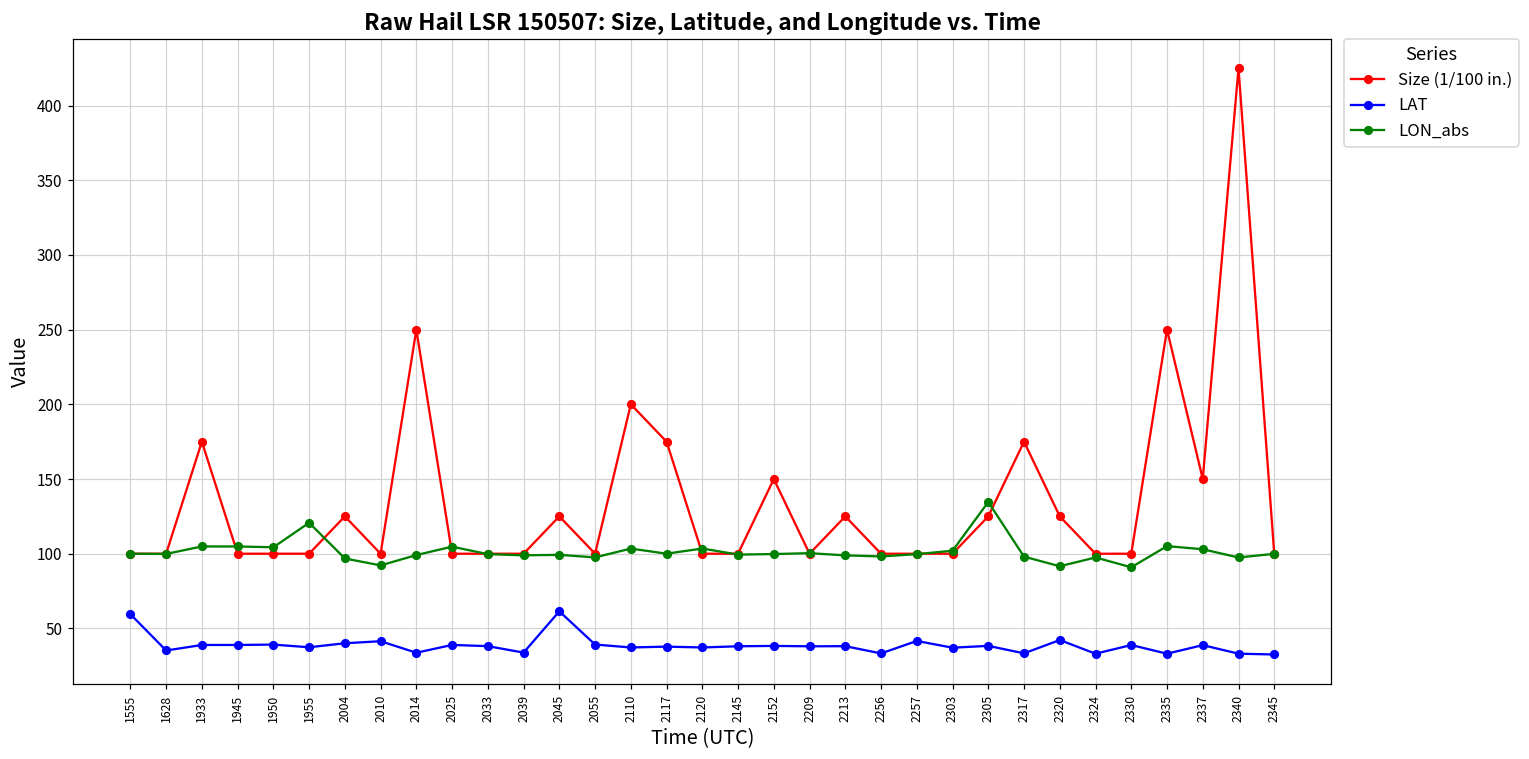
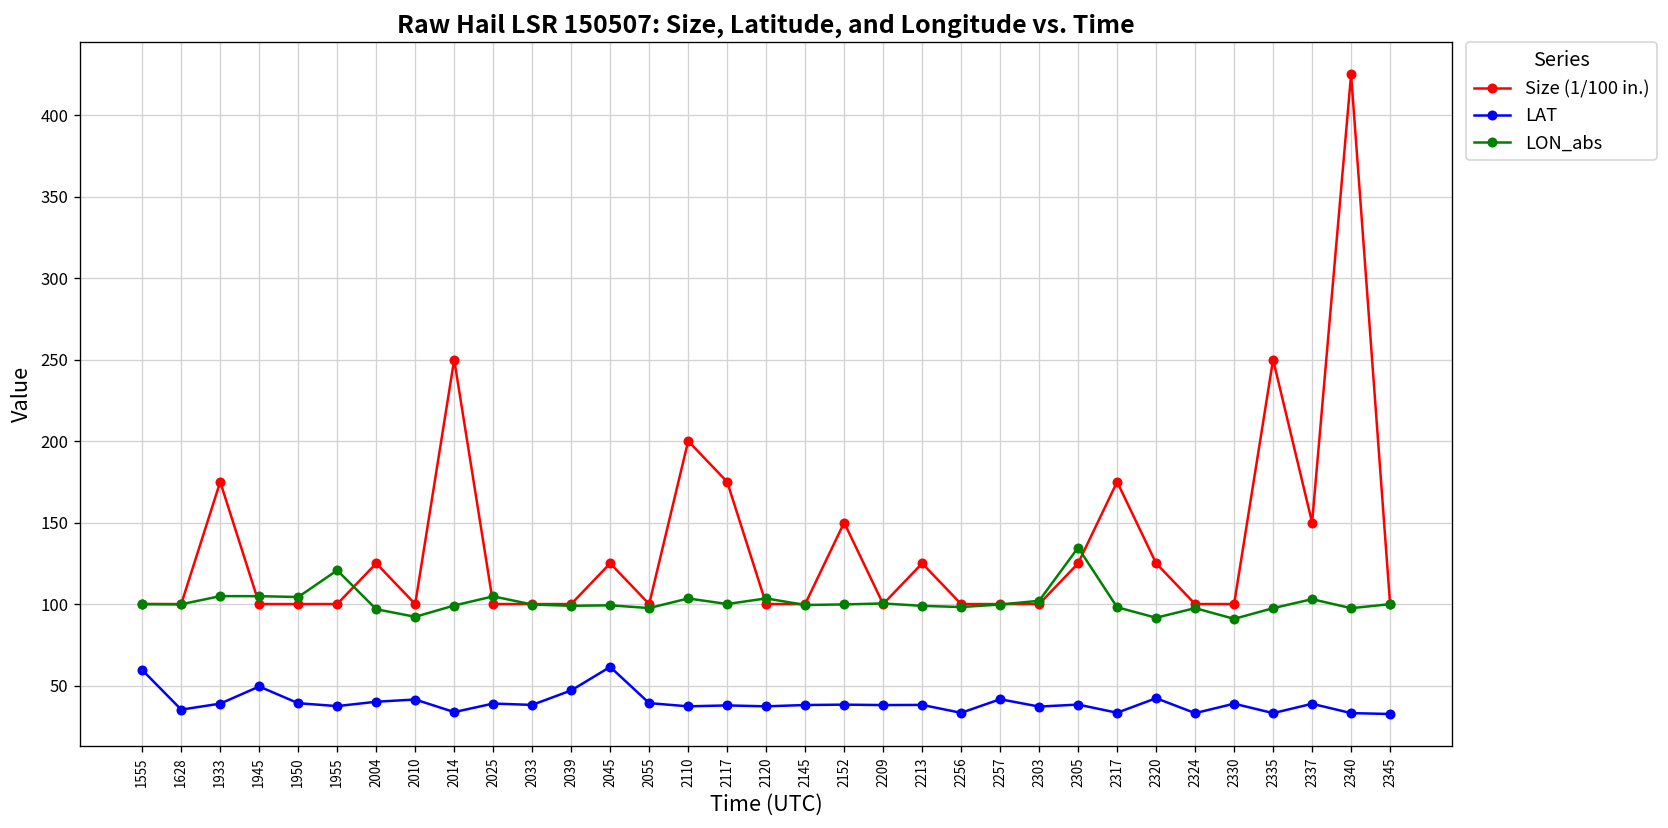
LAT, 1945: 39 -> 49
LAT, 2039: 34 -> 47
LON_abs, 2335: 105 -> 97
